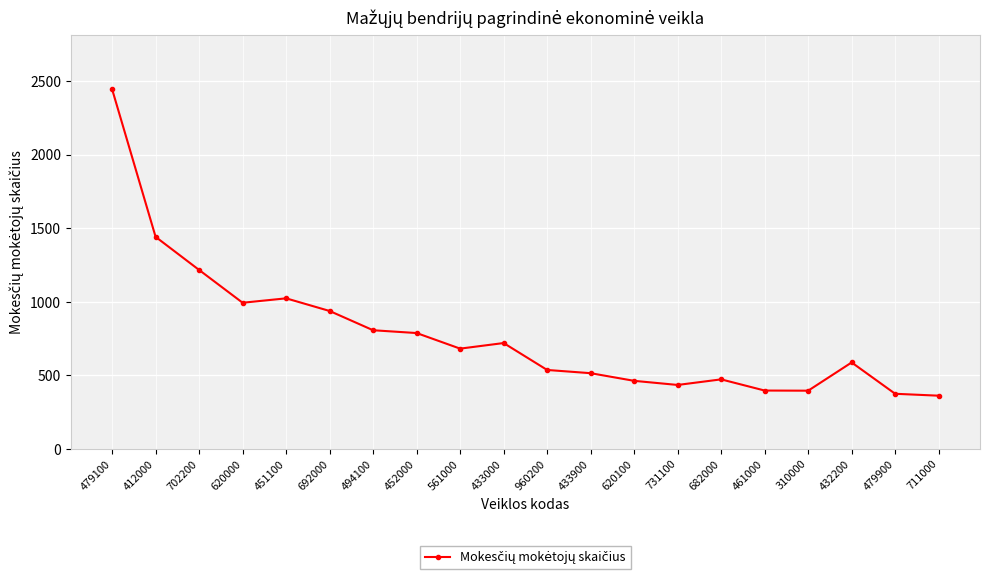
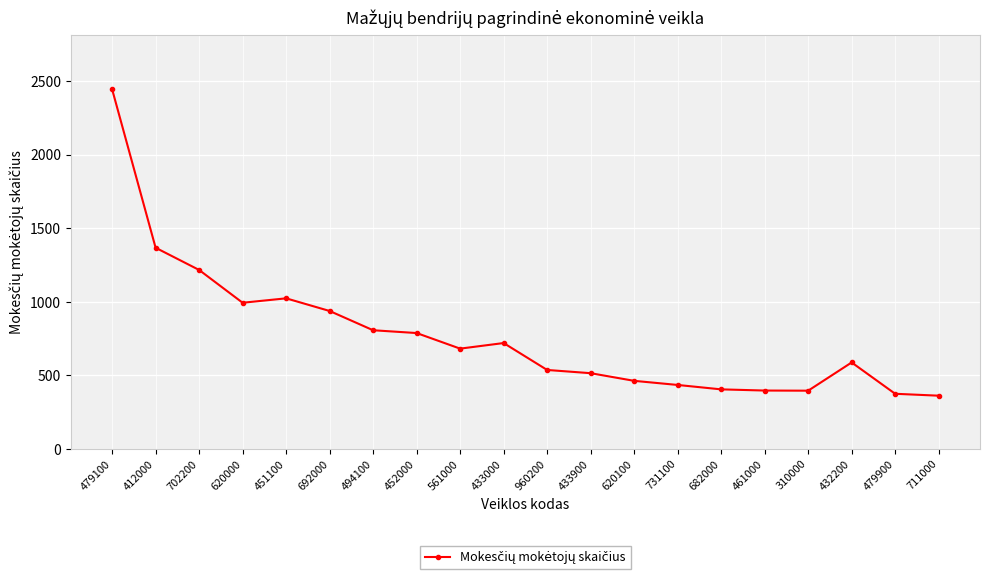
412000: 1440 -> 1370
682000: 470 -> 400
